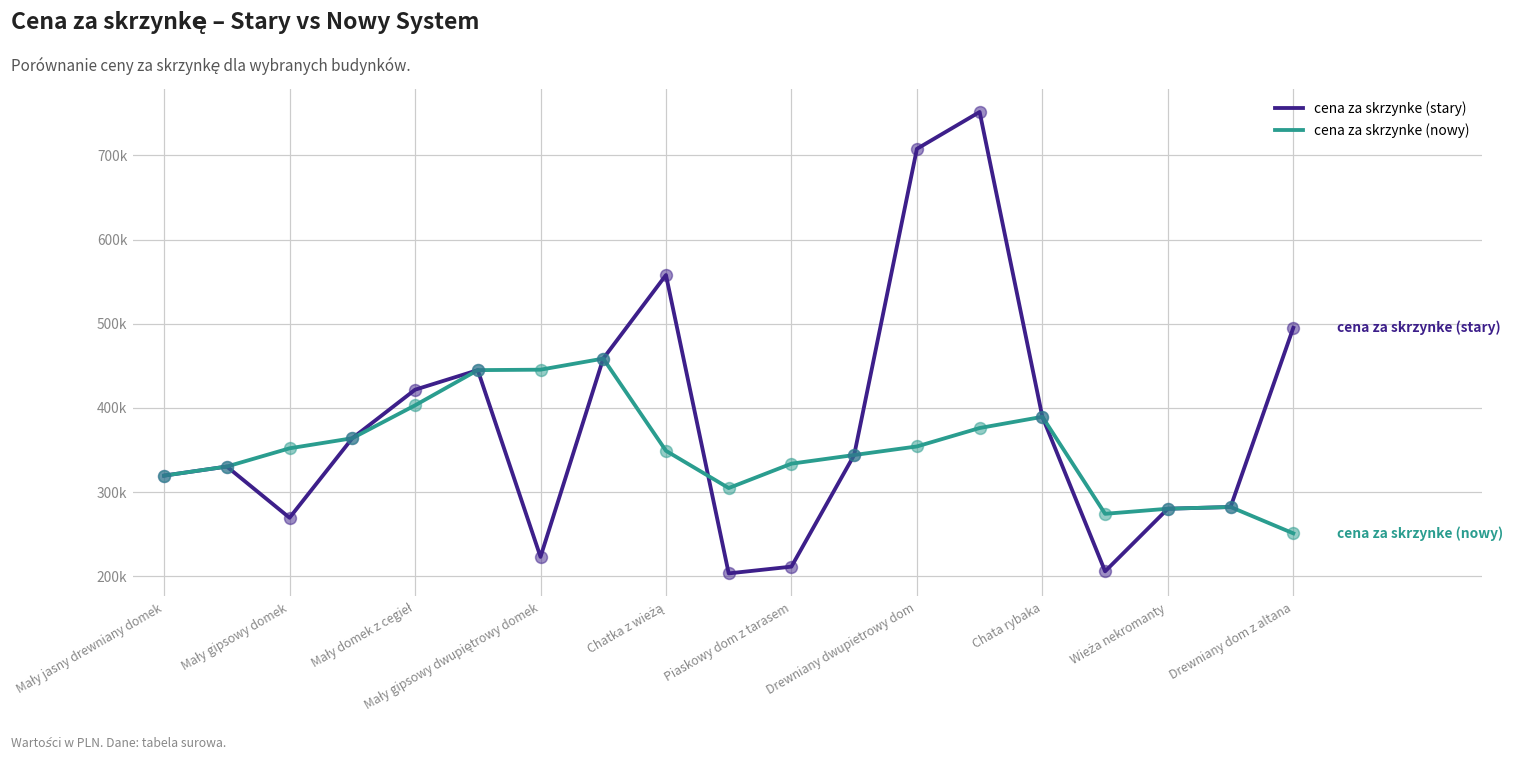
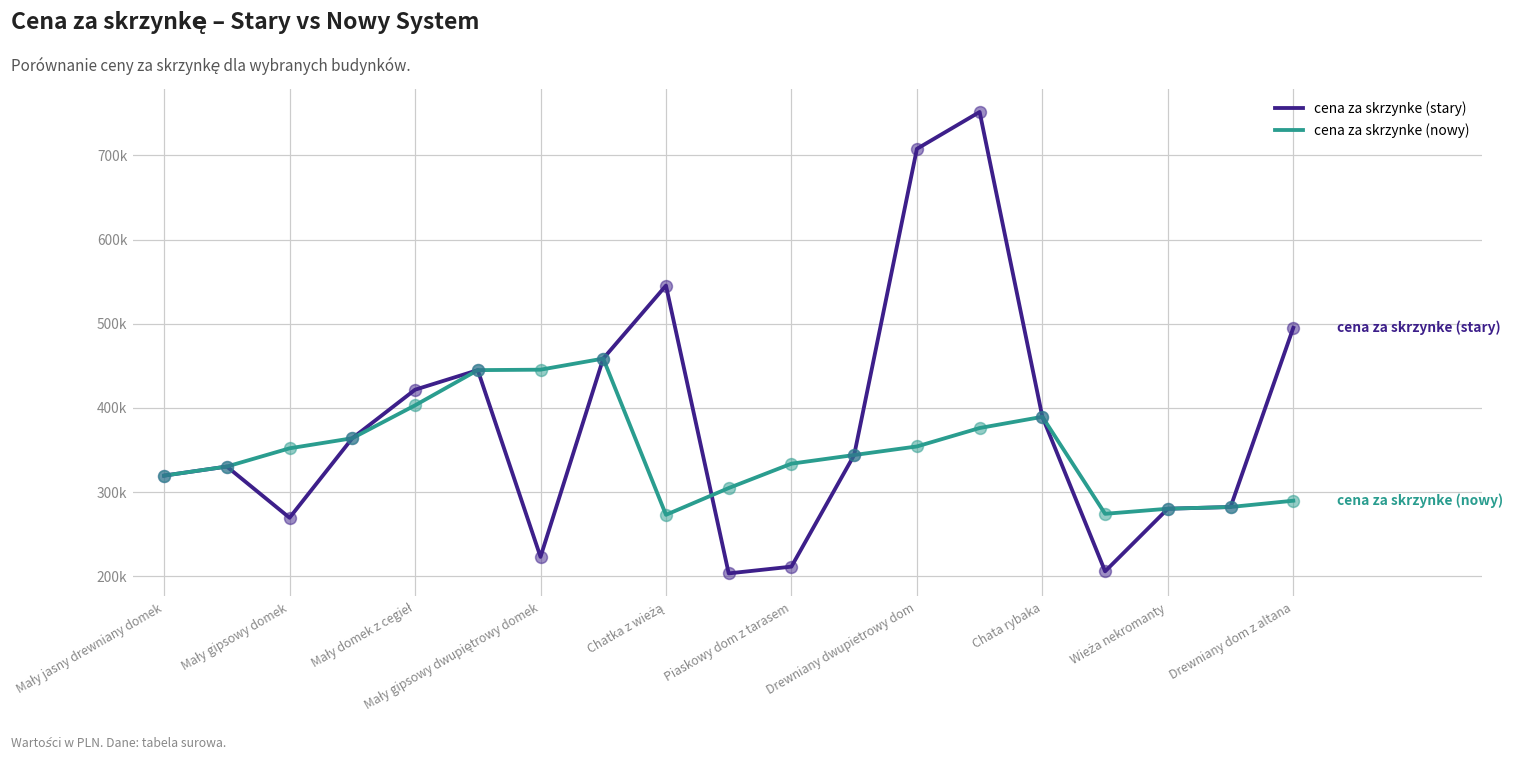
cena za skrzynke (stary), Chatka z wieżą: 560000 -> 550000
cena za skrzynke (nowy), Chatka z wieżą: 350000 -> 270000
cena za skrzynke (nowy), Drewniany dom z altana: 250000 -> 290000
